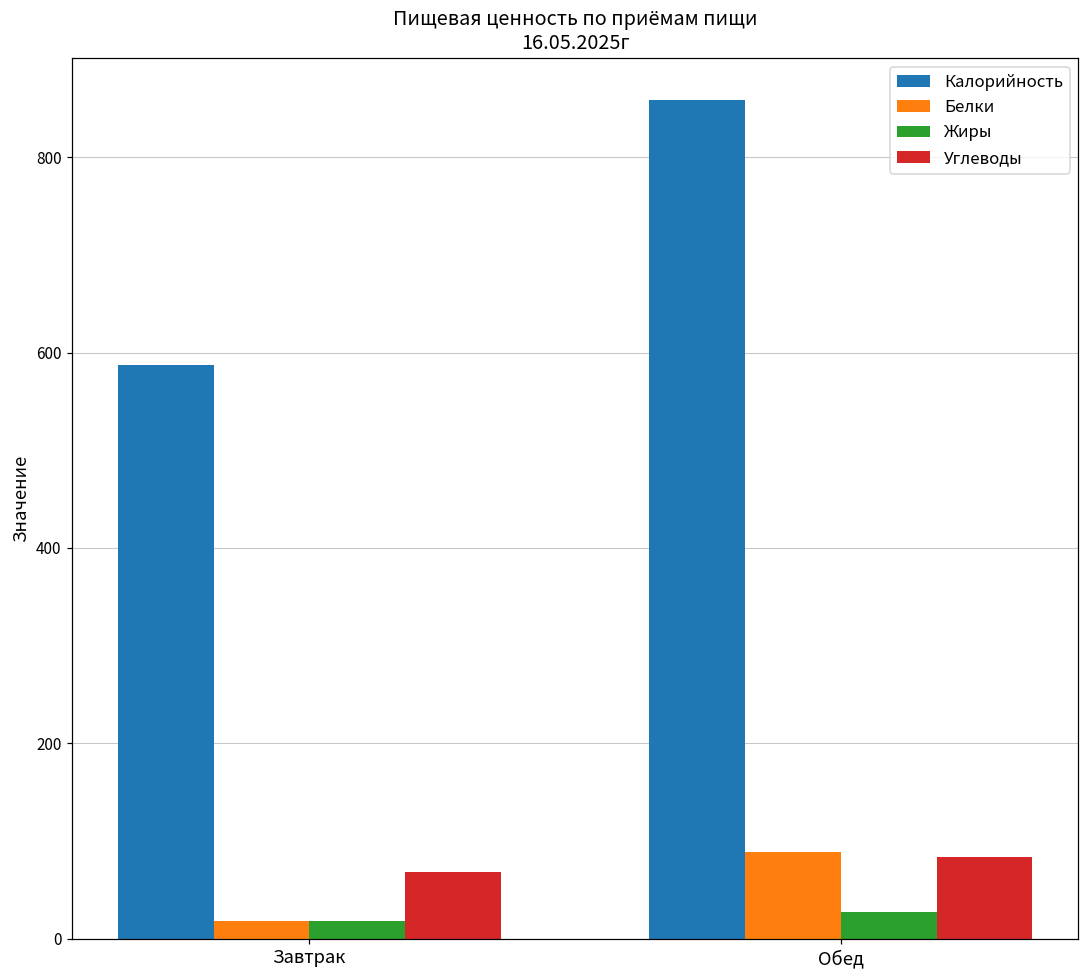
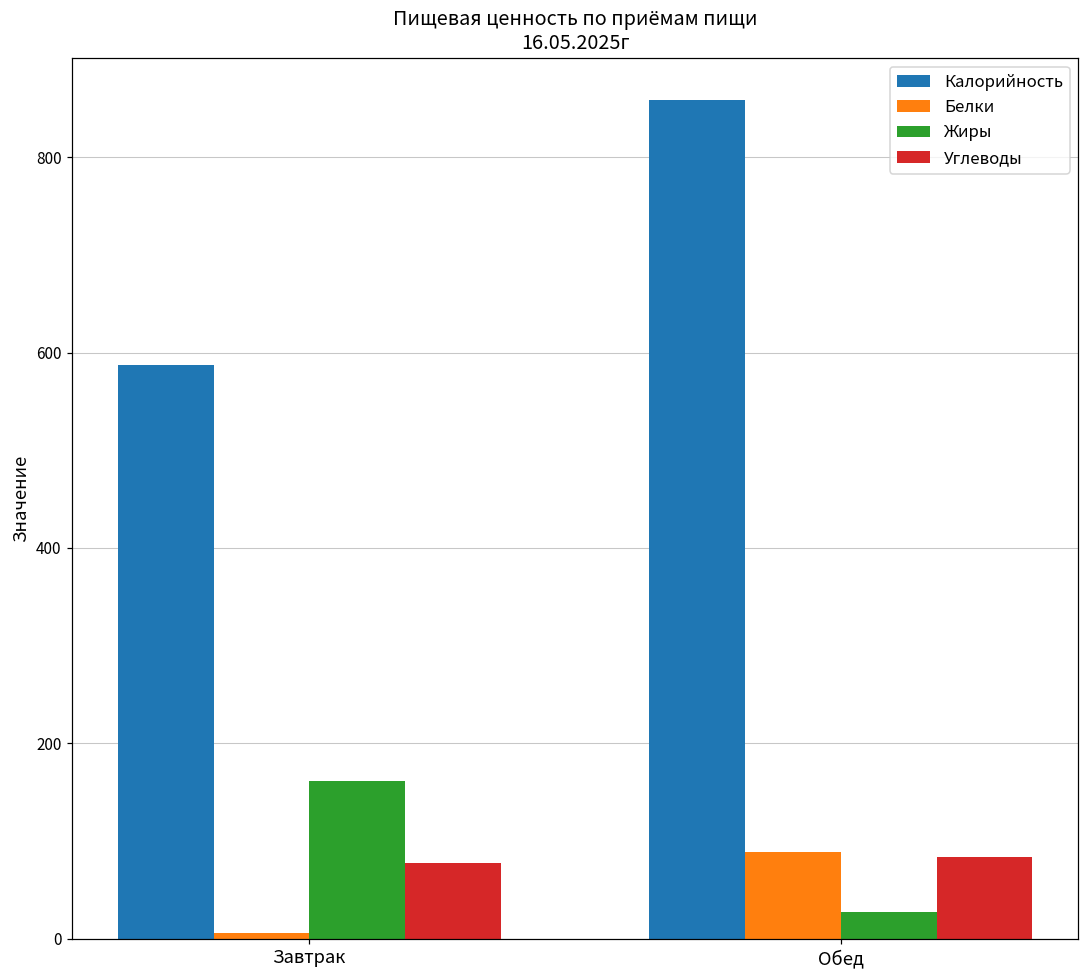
Белки, Завтрак: 20 -> 10
Жиры, Завтрак: 20 -> 160
Углеводы, Завтрак: 70 -> 80
